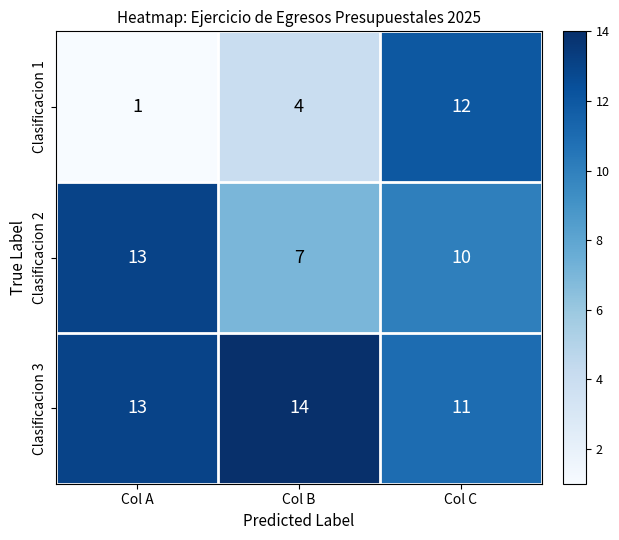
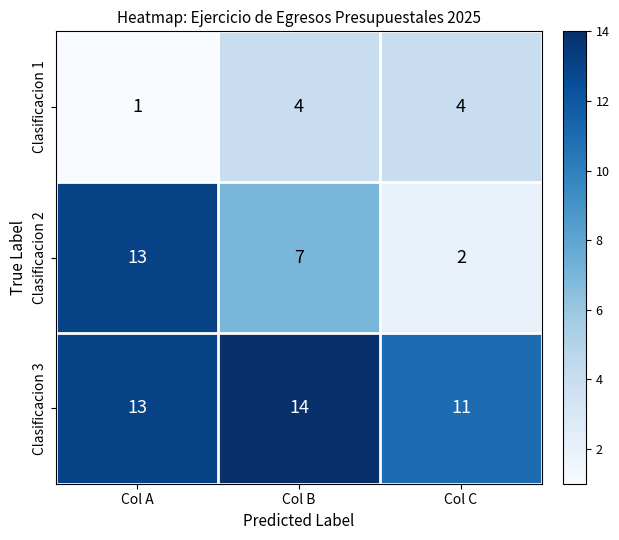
Clasificacion 1, Col C: 12 -> 4
Clasificacion 2, Col C: 10 -> 2
